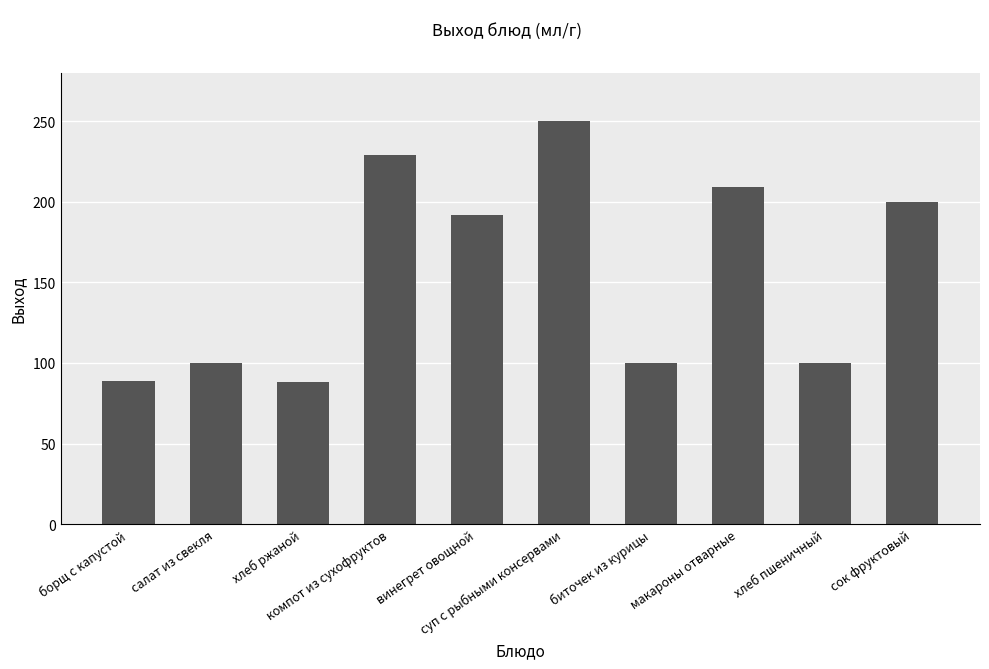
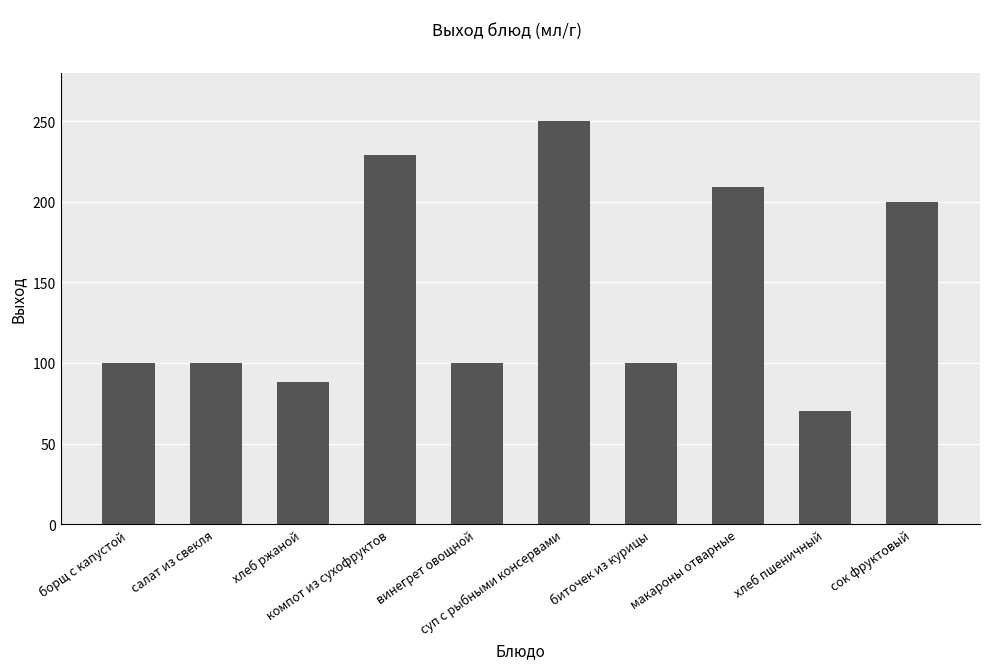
борщ с капустой: 89 -> 100
винегрет овощной: 192 -> 100
хлеб пшеничный: 100 -> 70
